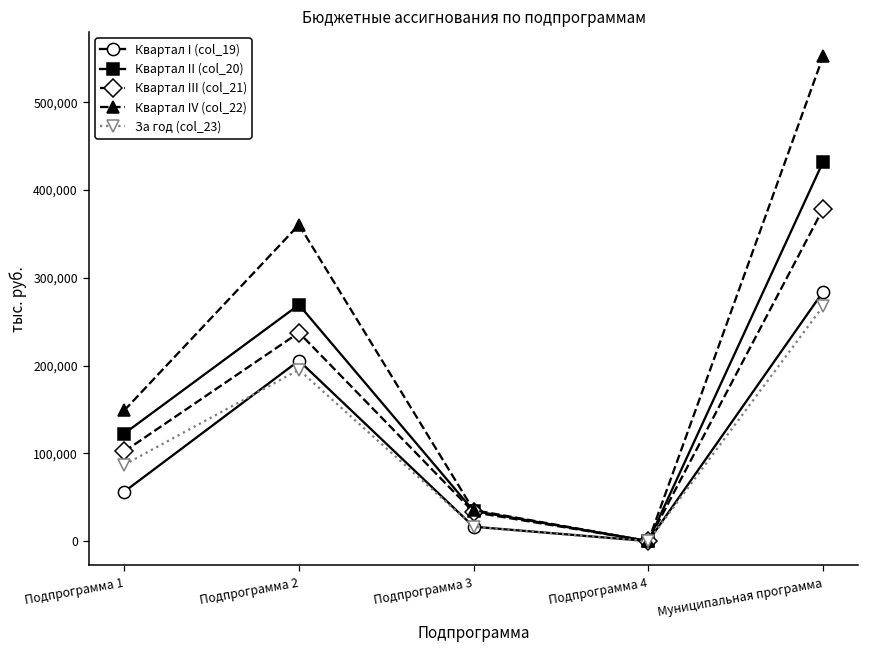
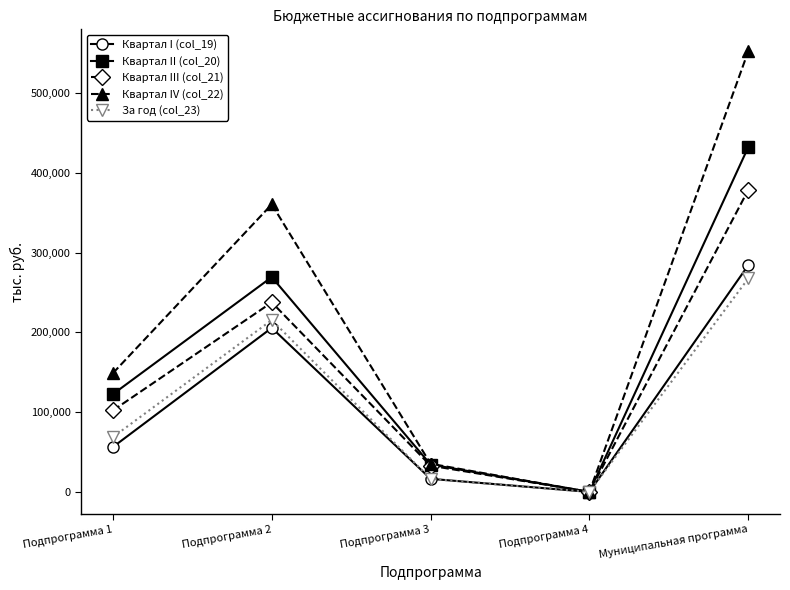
За год (col_23), Подпрограмма 1: 90,000 -> 70,000
За год (col_23), Подпрограмма 2: 200,000 -> 220,000
